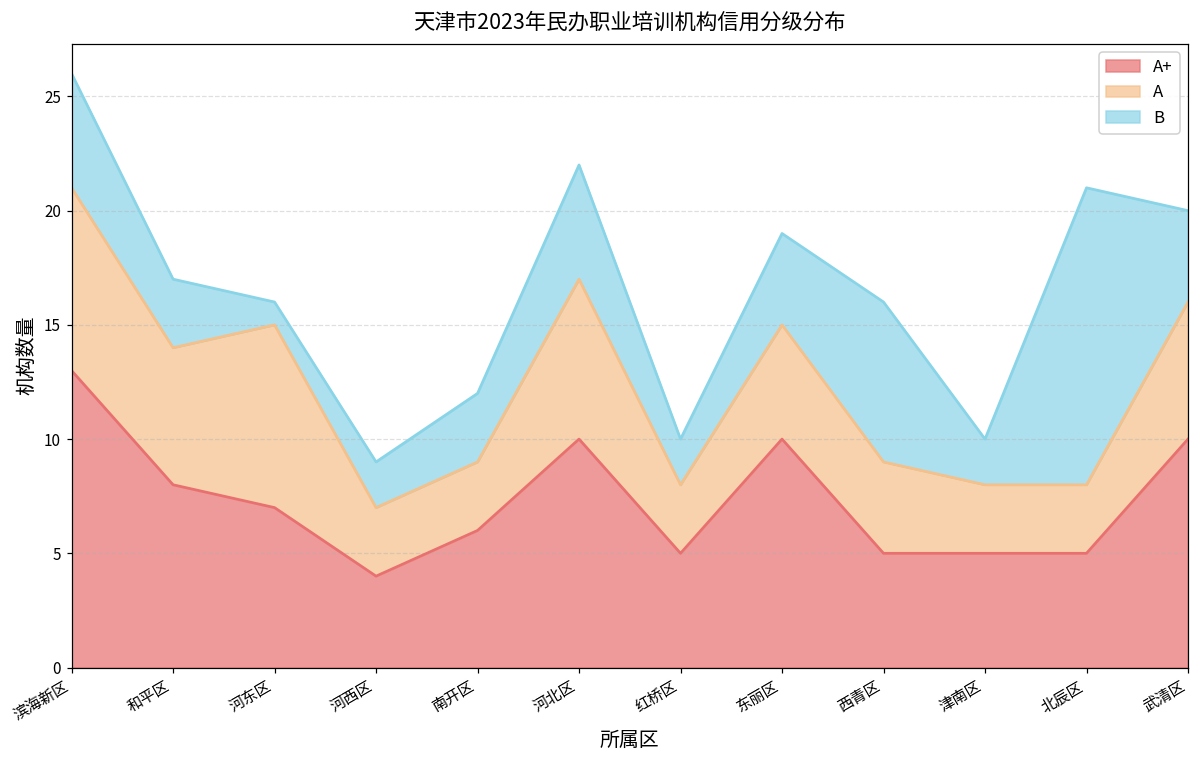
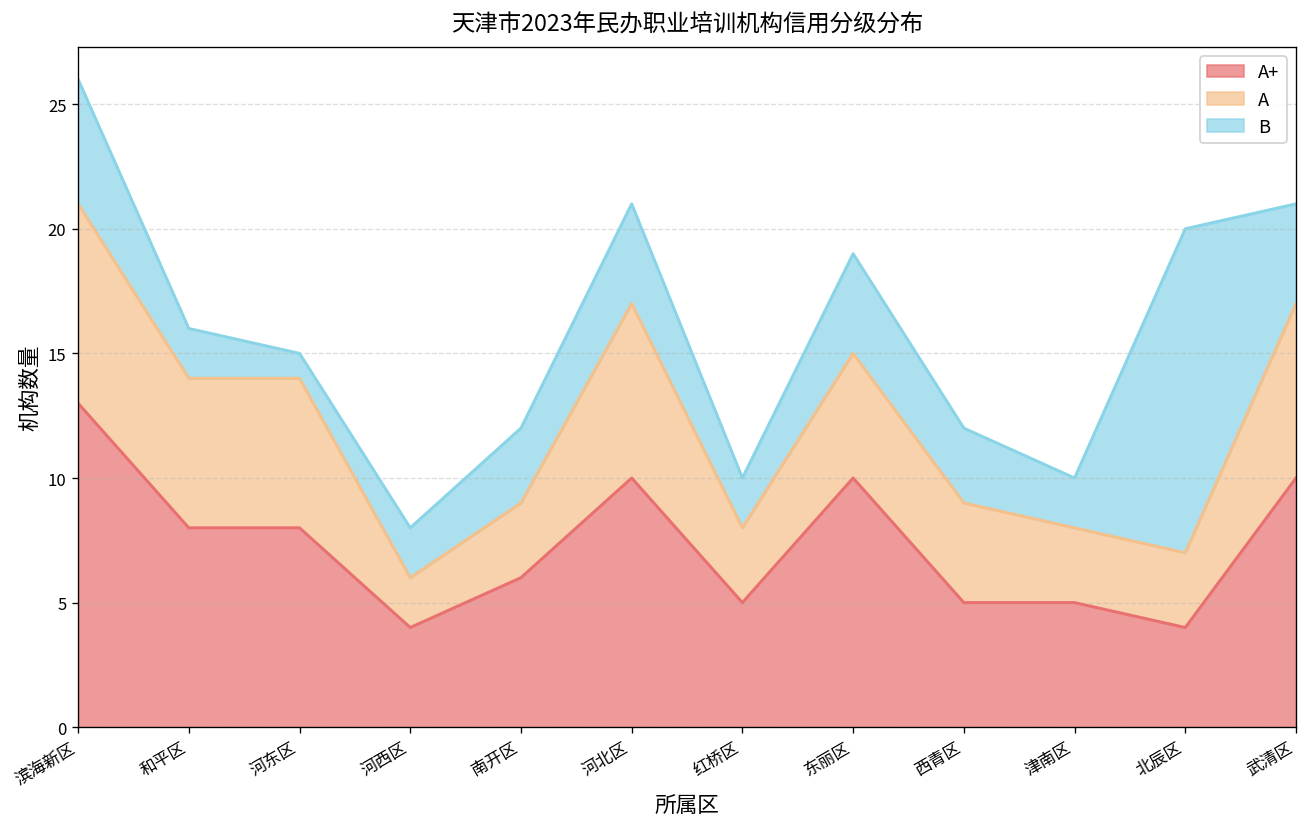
B, 和平区: 3 -> 2
A+, 河东区: 7 -> 8
A, 河东区: 8 -> 6
A, 河西区: 3 -> 2
B, 河北区: 5 -> 4
B, 西青区: 7 -> 3
A+, 北辰区: 5 -> 4
A, 武清区: 6 -> 7
